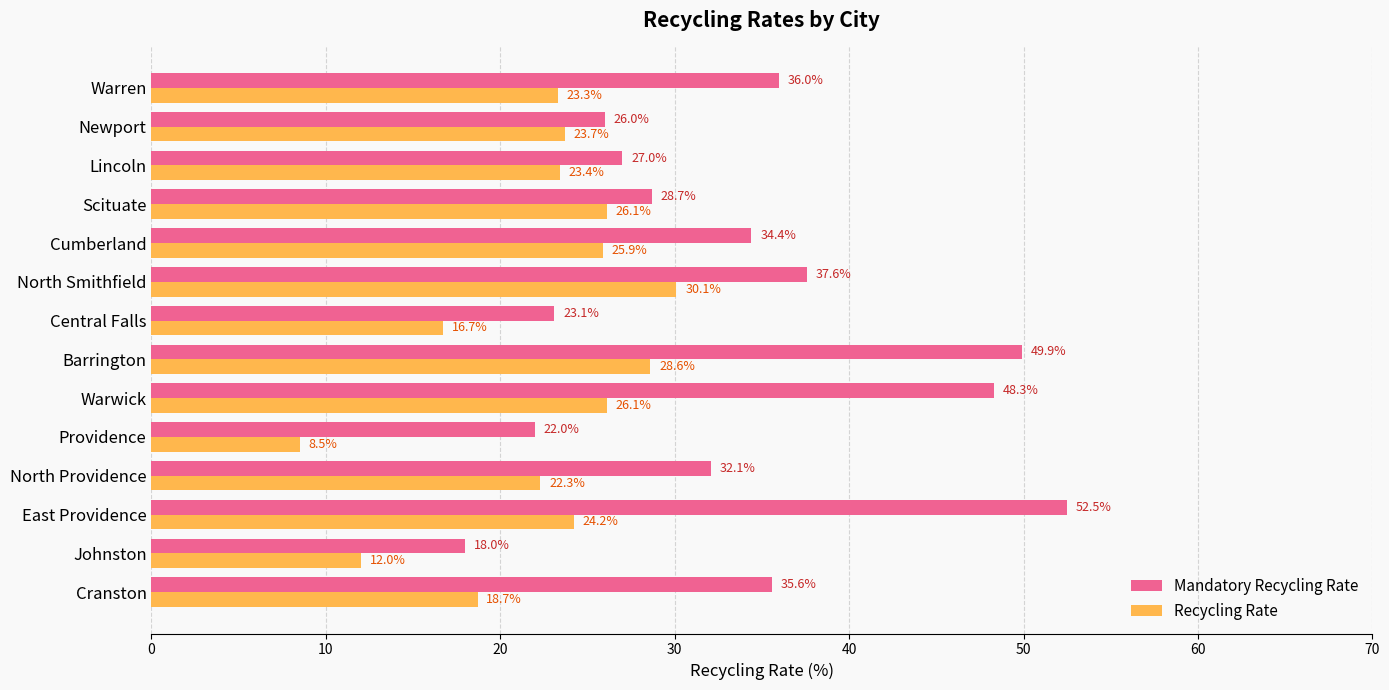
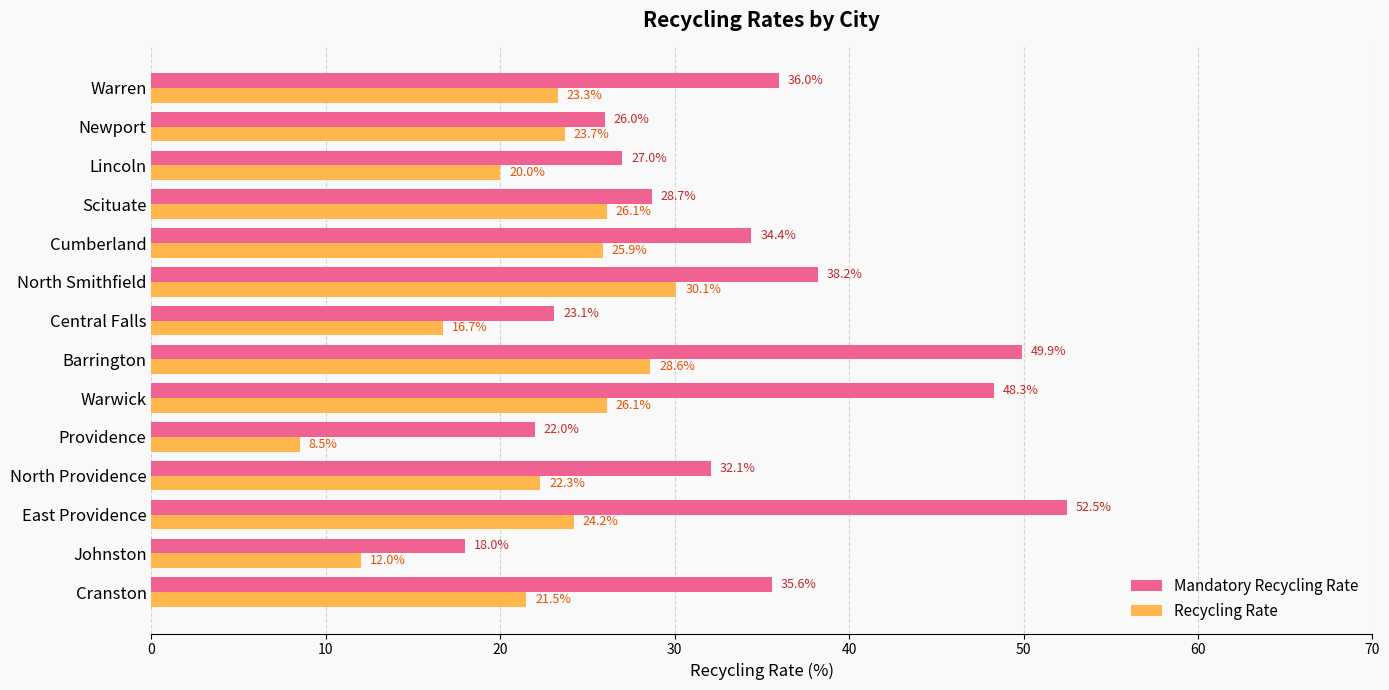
Recycling Rate, Lincoln: 23.4% -> 20.0%
Mandatory Recycling Rate, North Smithfield: 37.6% -> 38.2%
Recycling Rate, Cranston: 18.7% -> 21.5%
